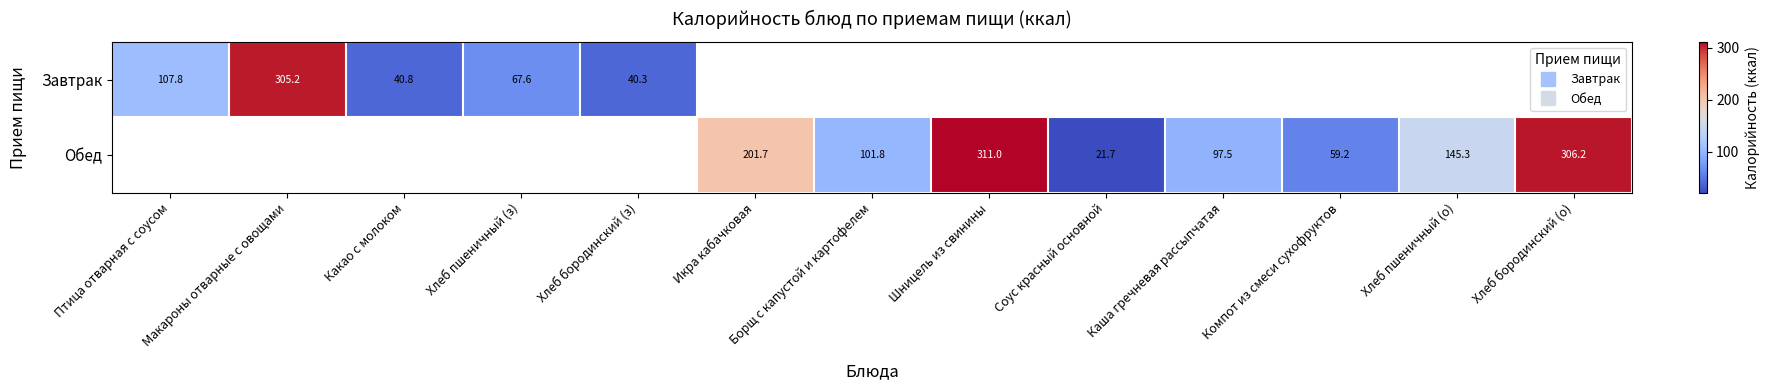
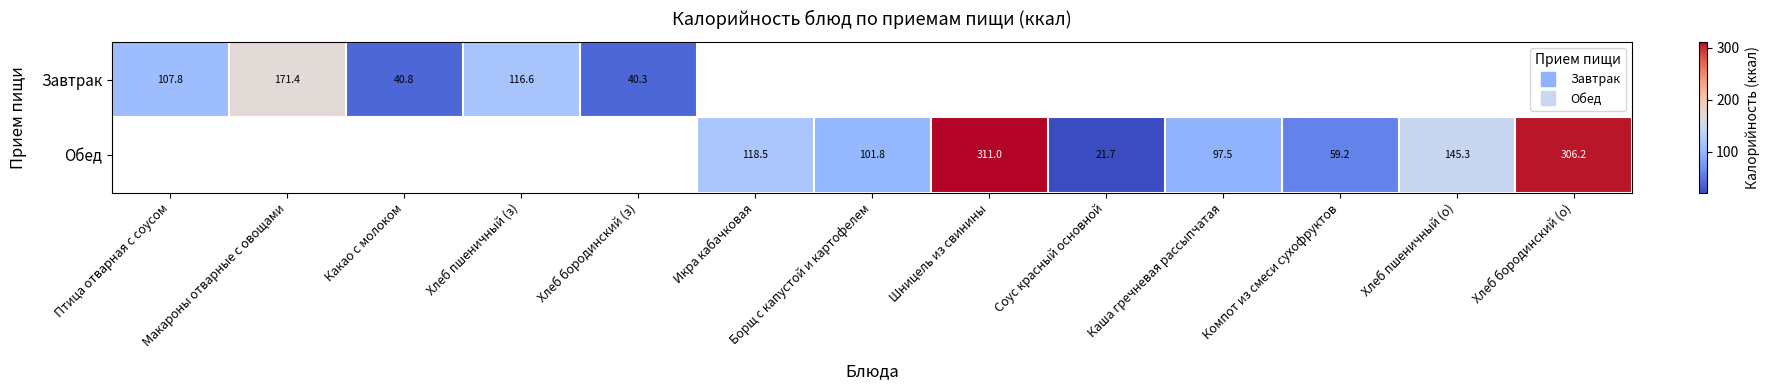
Завтрак, Макароны отварные с овощами: 305.2 -> 171.4
Завтрак, Хлеб пшеничный (з): 67.6 -> 116.6
Обед, Икра кабачковая: 201.7 -> 118.5
